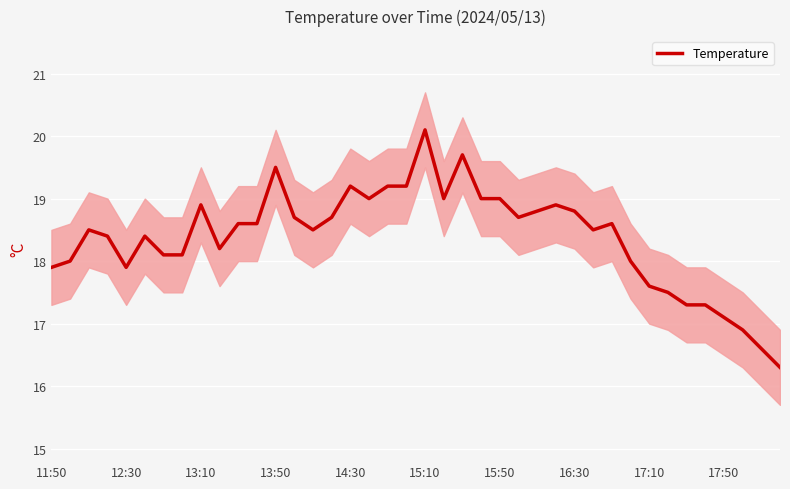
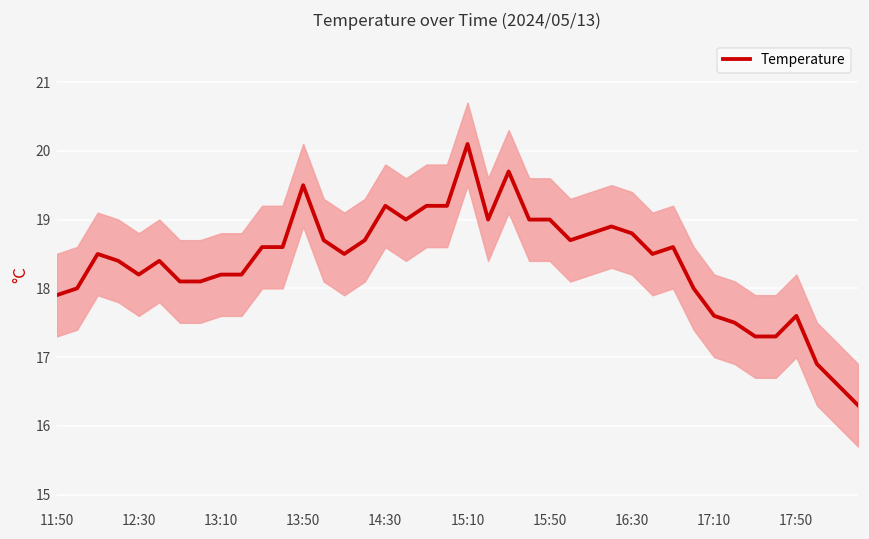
Temperature, 12:30: 17.9 -> 18.2
Temperature, 13:10: 18.9 -> 18.2
Temperature, 17:50: 17.1 -> 17.6
